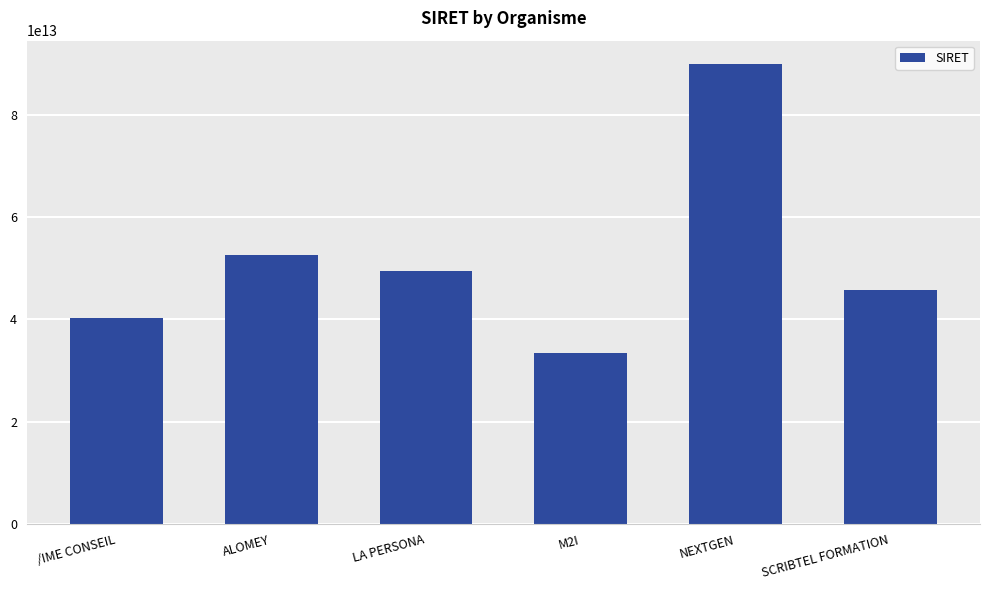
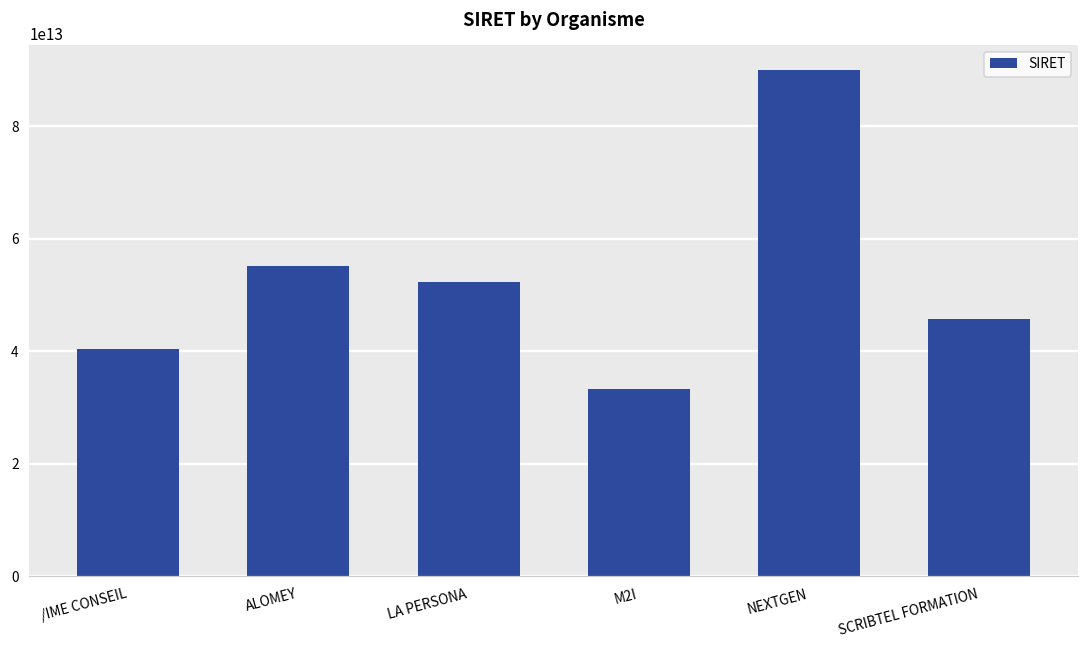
ALOMEY: 53000000000000 -> 55000000000000
LA PERSONA: 50000000000000 -> 52000000000000
